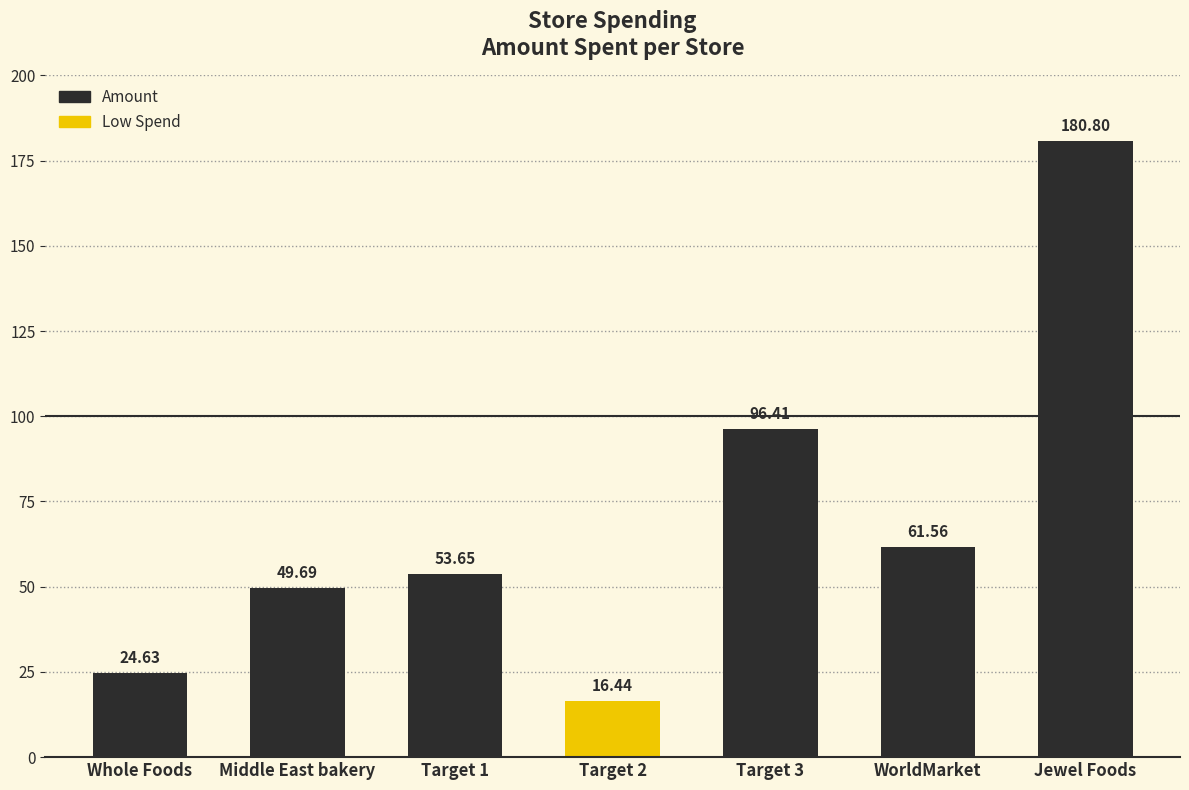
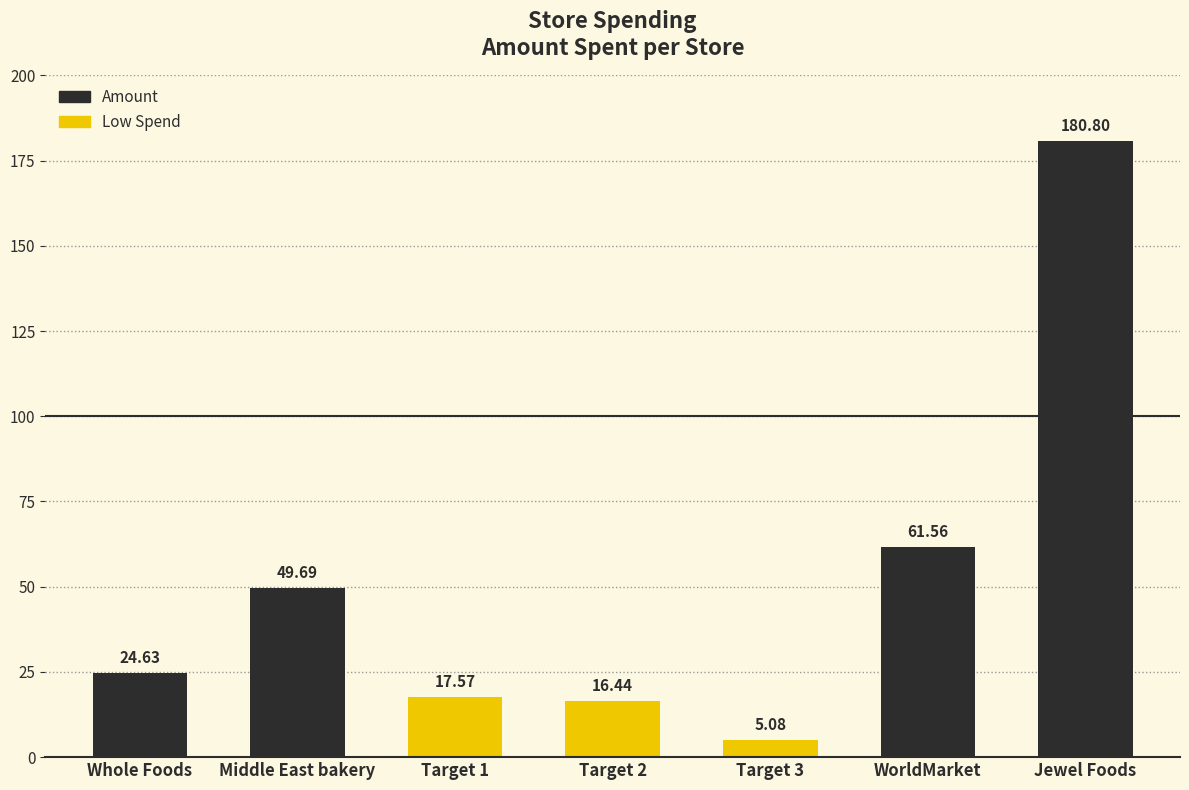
Target 1: 53.65 -> 17.57
Target 3: 96.41 -> 5.08
